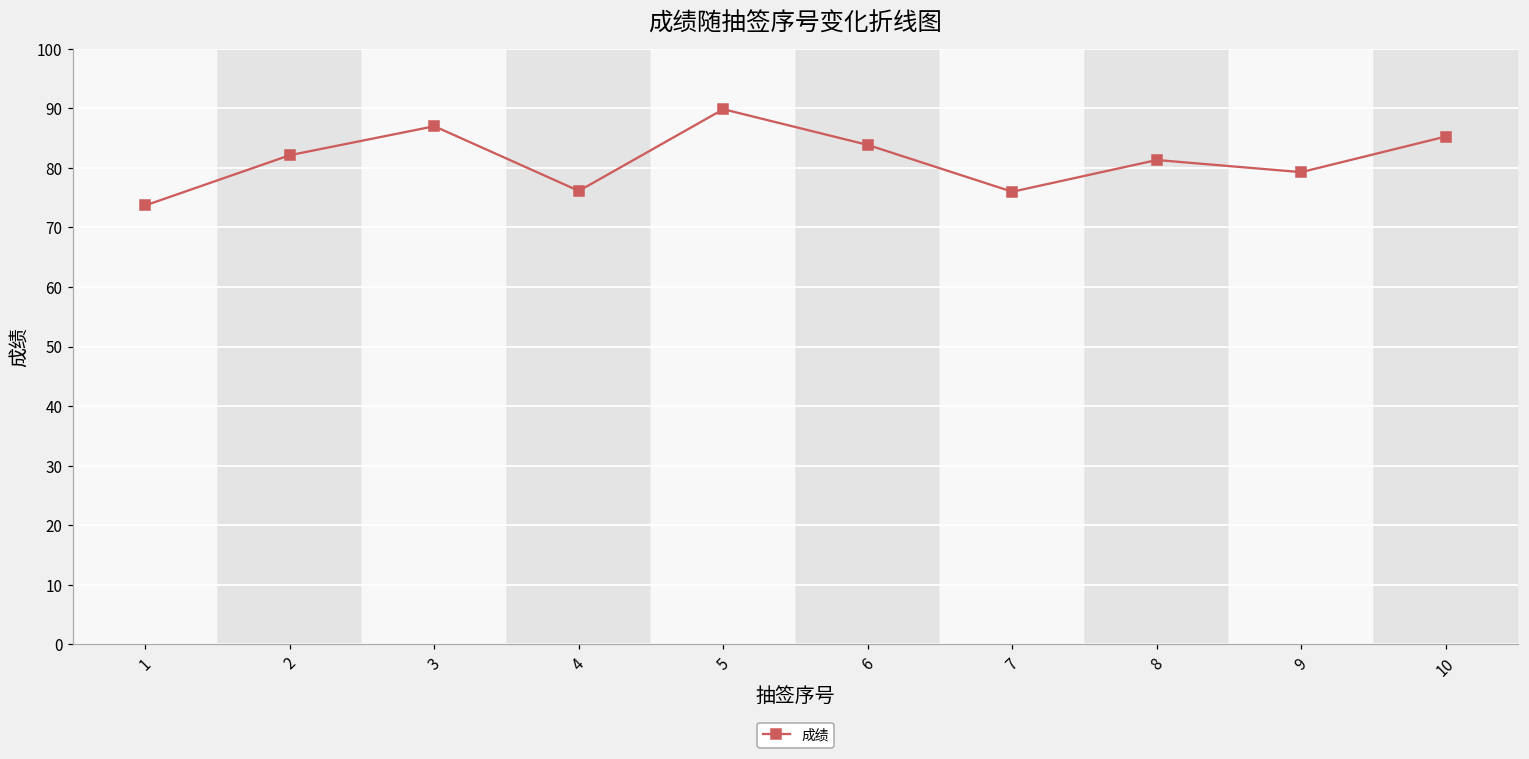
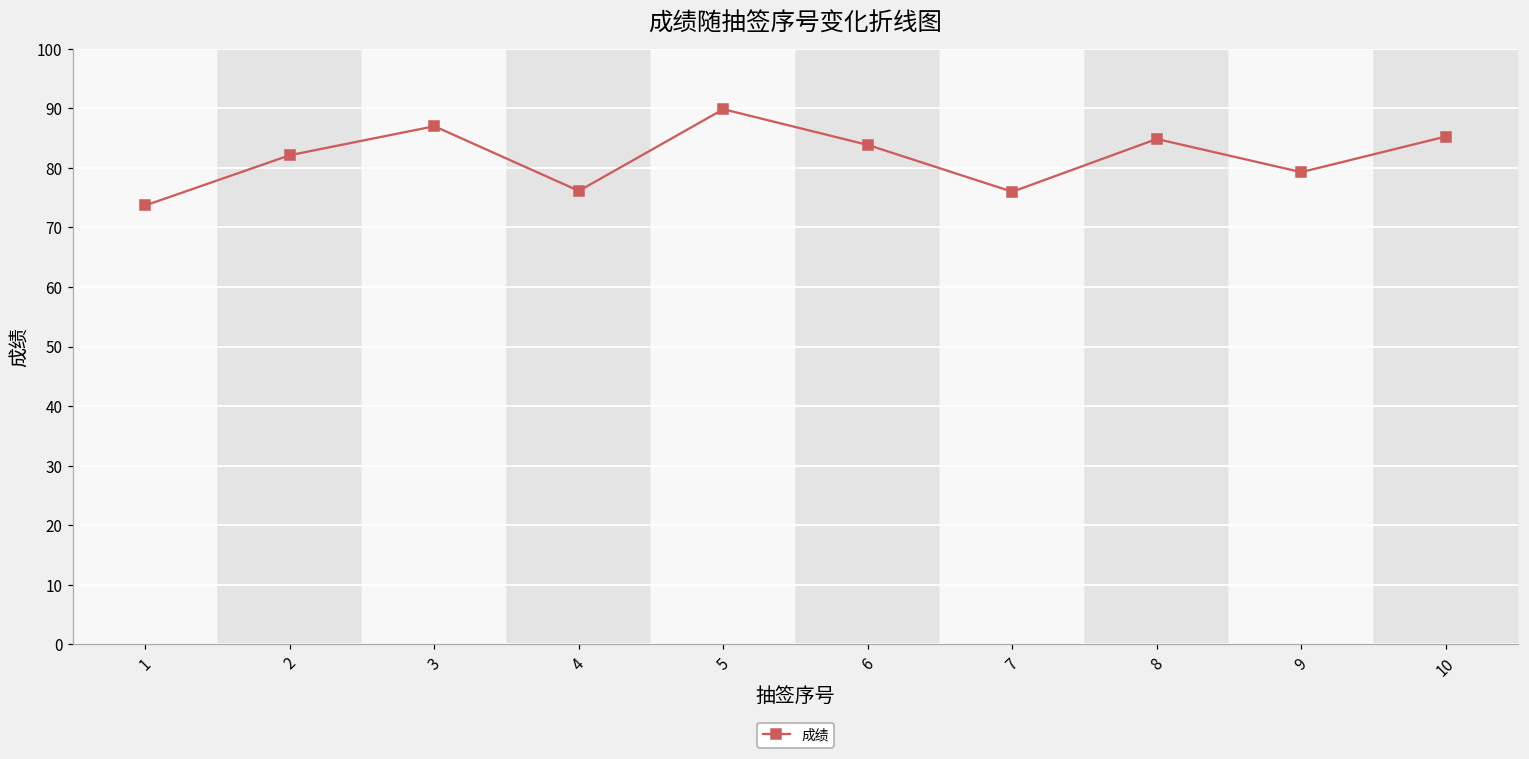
8: 81 -> 85
